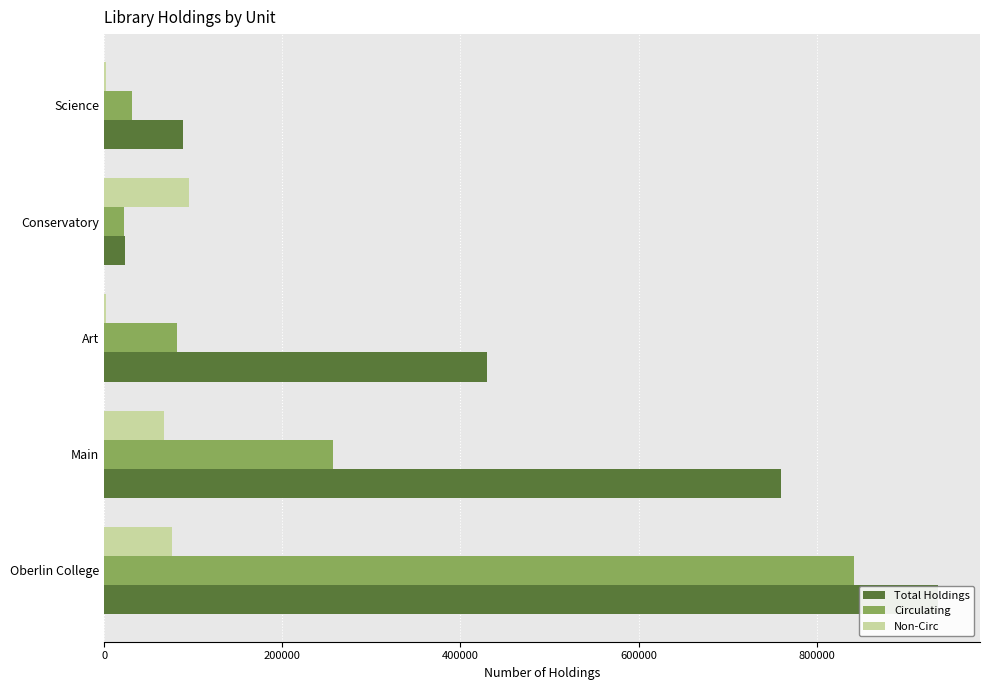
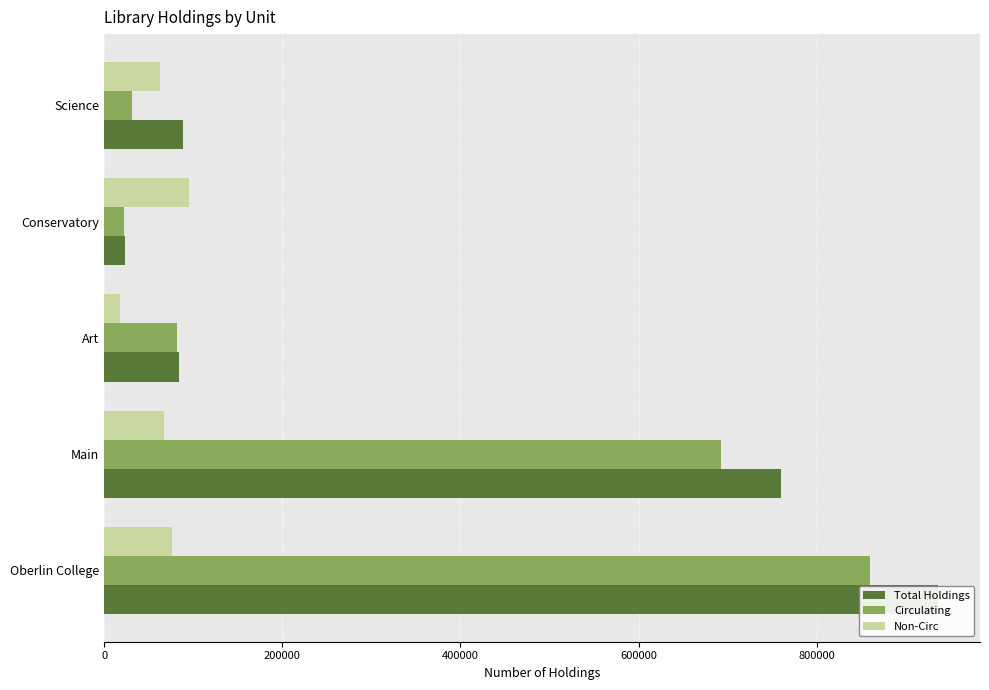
Non-Circ, Science: 0 -> 60000
Non-Circ, Art: 0 -> 20000
Total Holdings, Art: 430000 -> 80000
Circulating, Main: 260000 -> 690000
Circulating, Oberlin College: 840000 -> 860000
